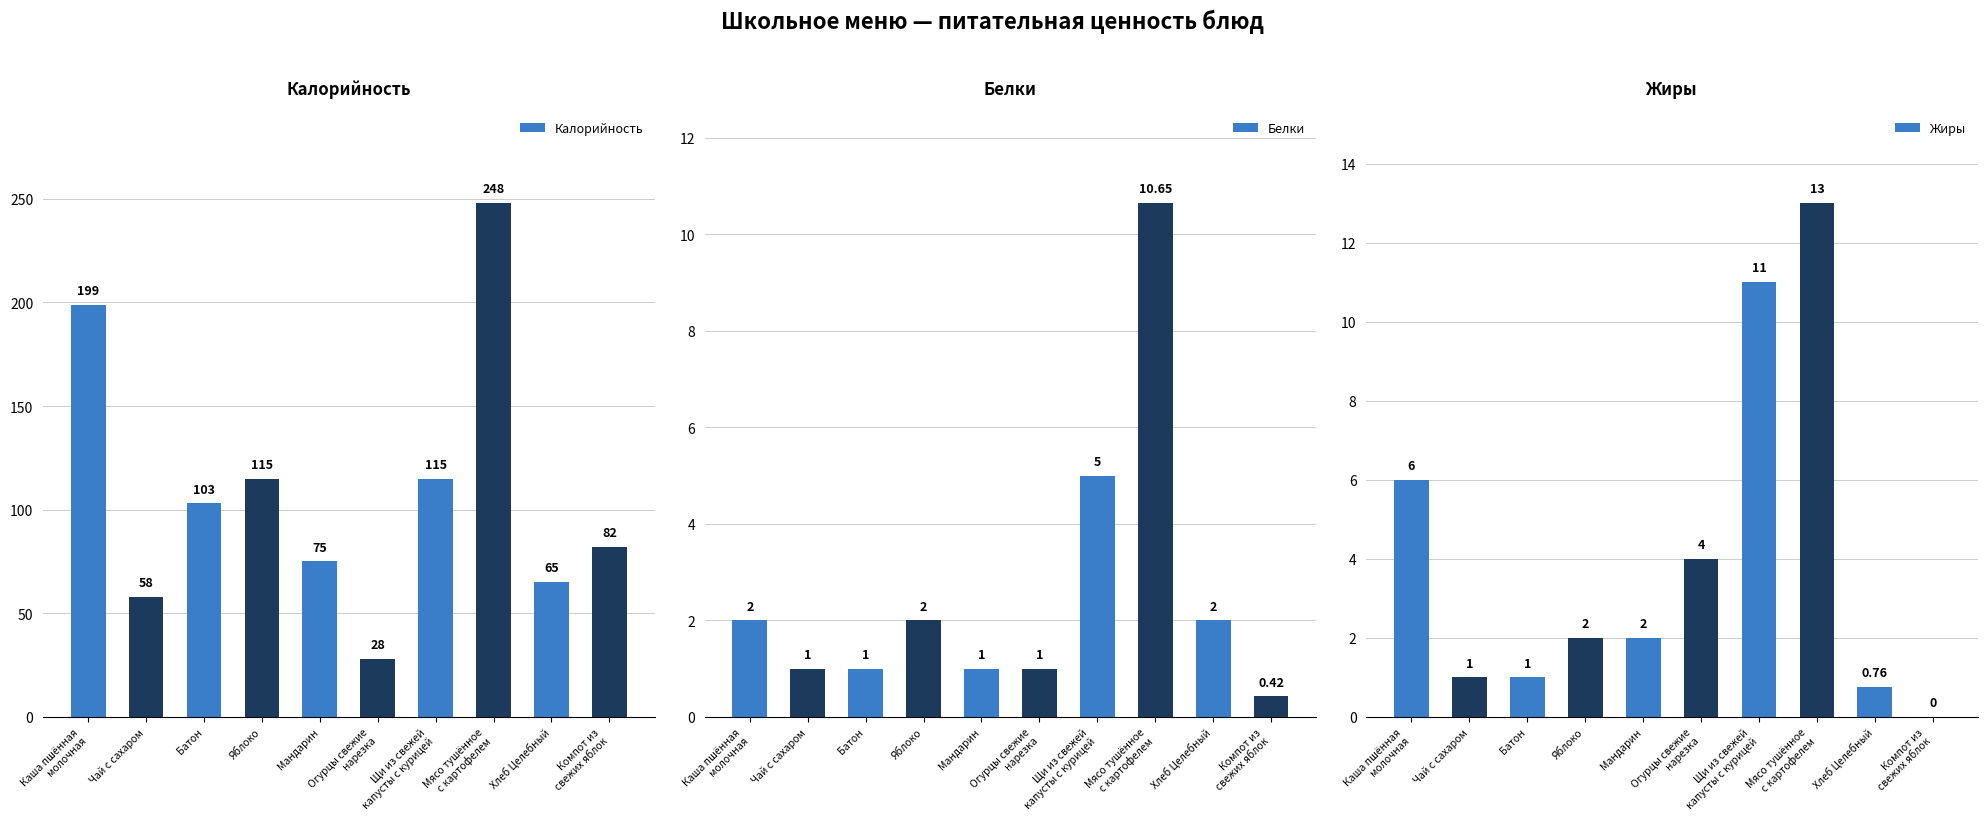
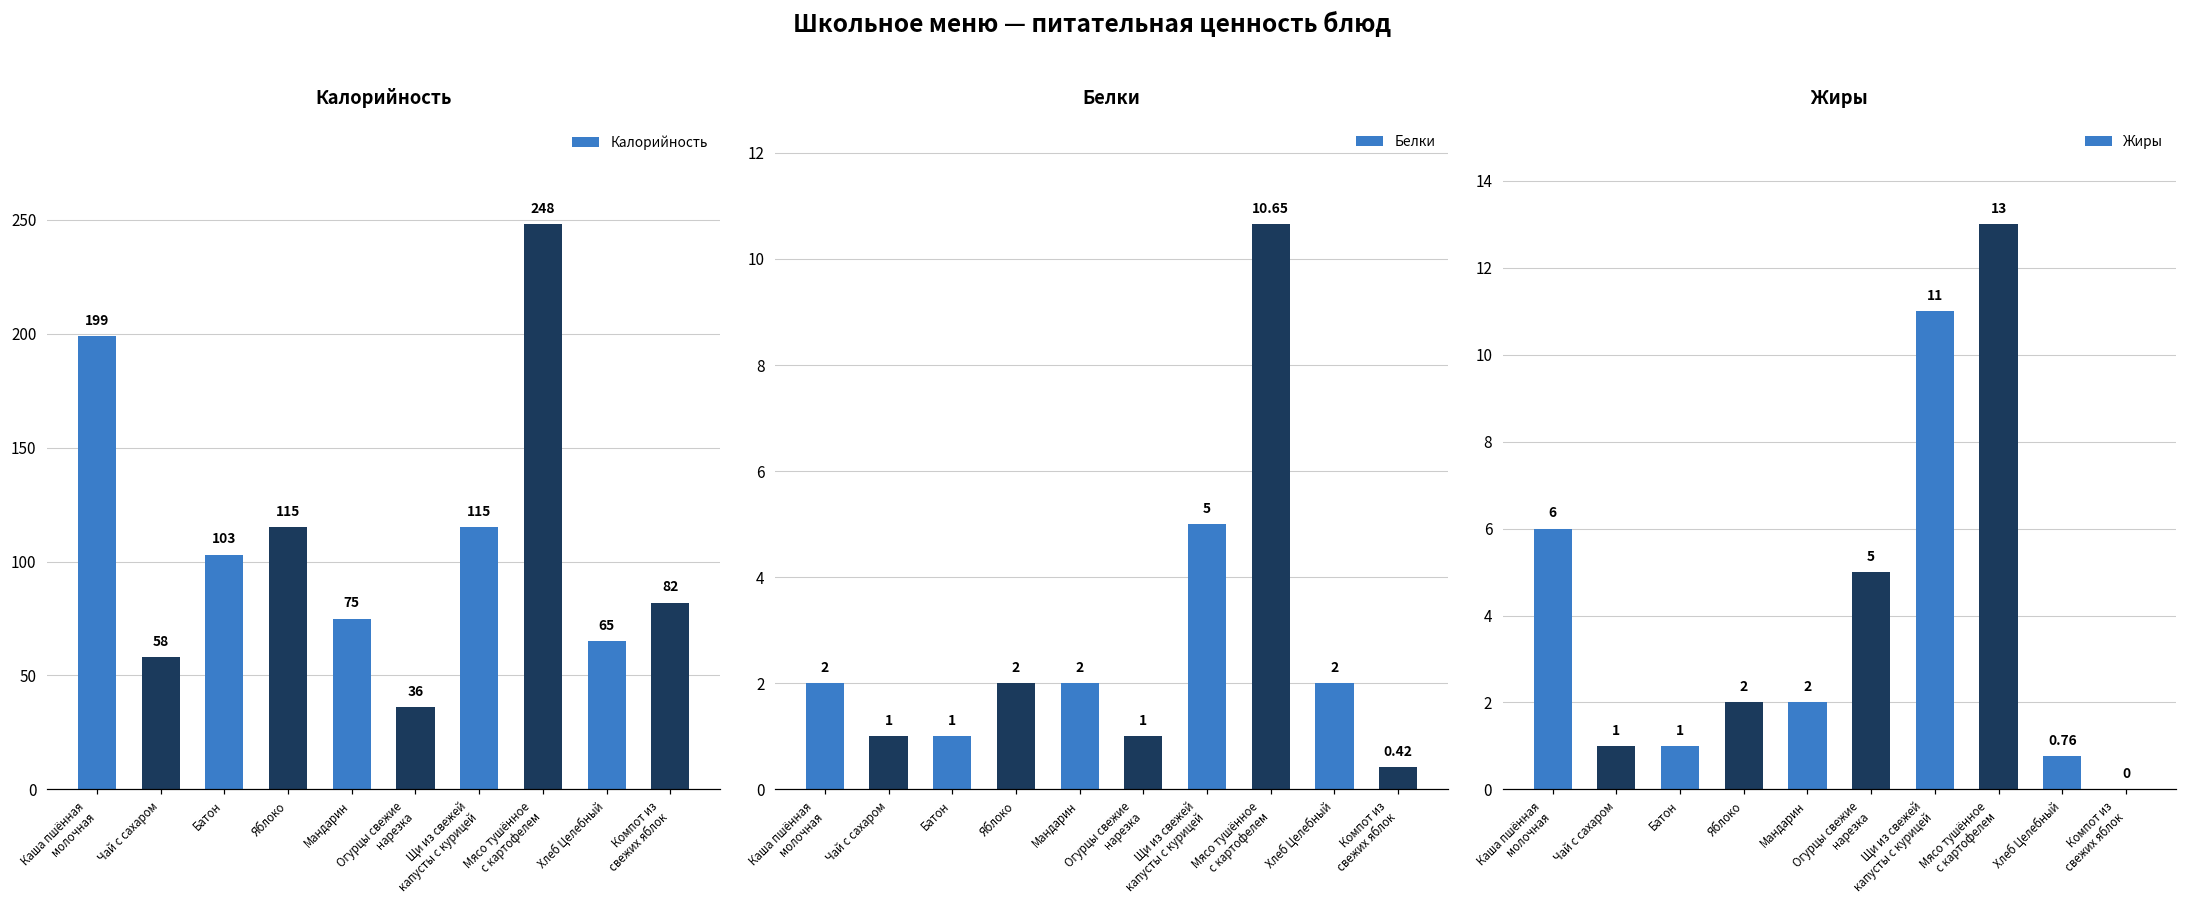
Калорийность, Огурцы свежие нарезка: 28 -> 36
Белки, Мандарин: 1 -> 2
Жиры, Огурцы свежие нарезка: 4 -> 5
